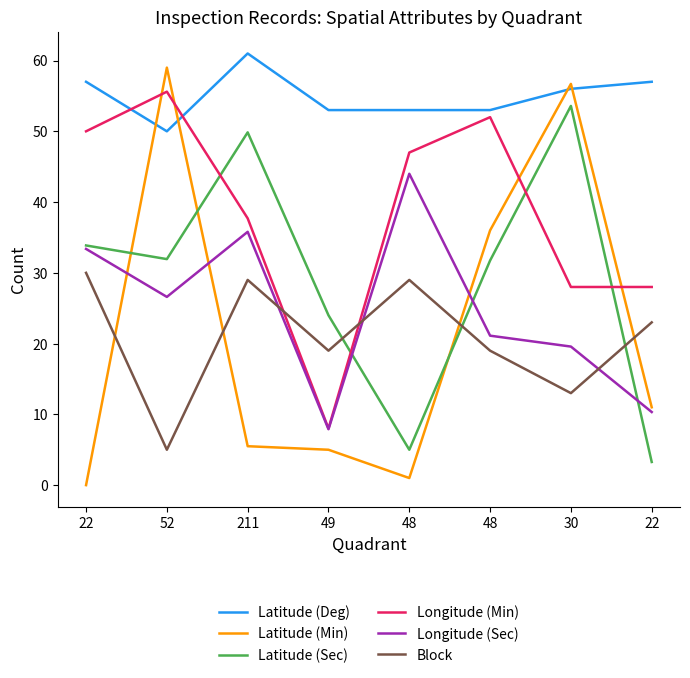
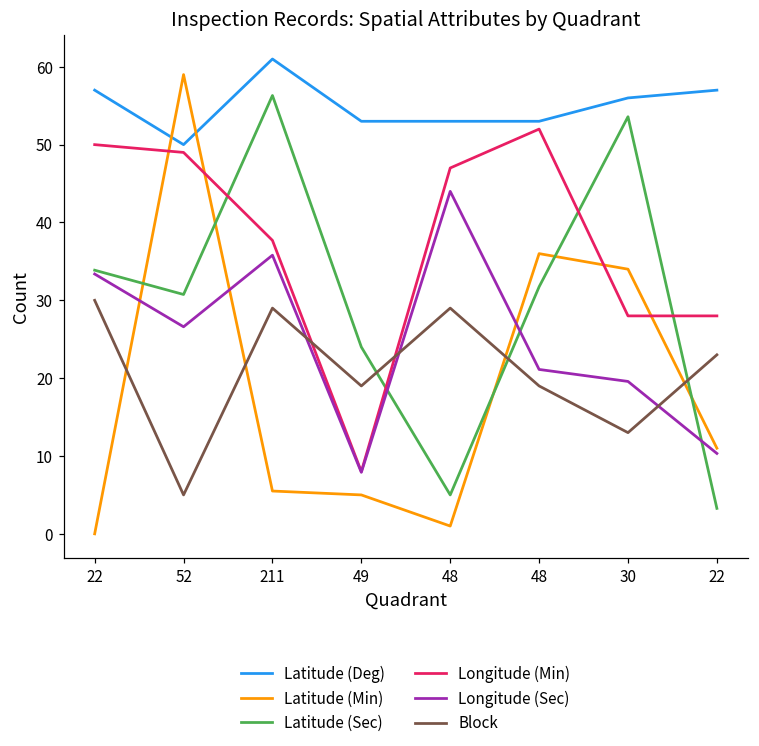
Latitude (Sec), 52: 32 -> 31
Longitude (Min), 52: 56 -> 49
Latitude (Sec), 211: 50 -> 56
Latitude (Min), 30: 57 -> 34
